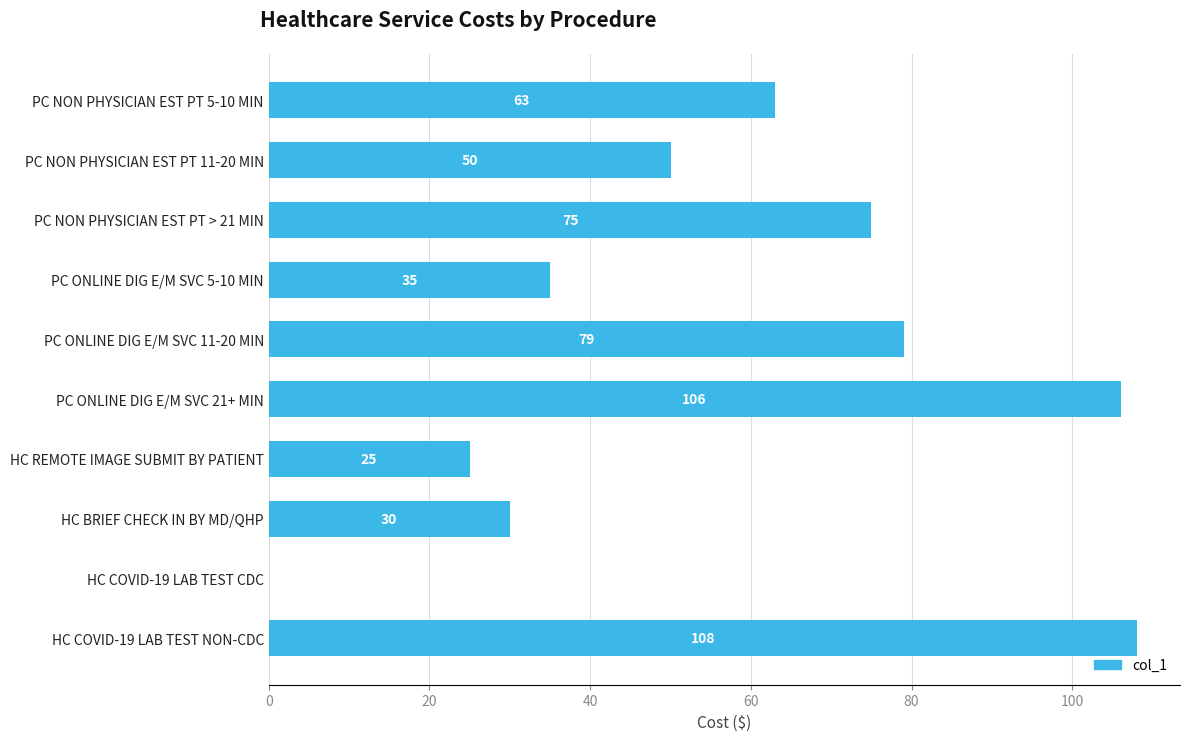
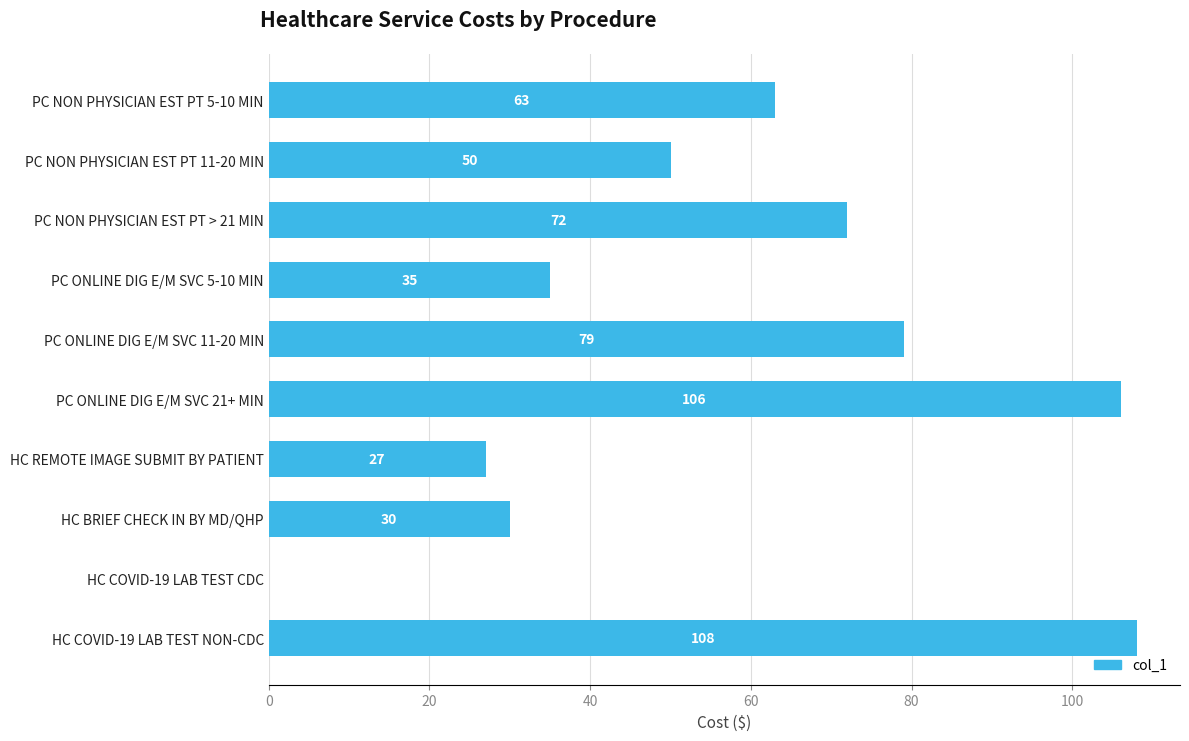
PC NON PHYSICIAN EST PT > 21 MIN: 75 -> 72
HC REMOTE IMAGE SUBMIT BY PATIENT: 25 -> 27
